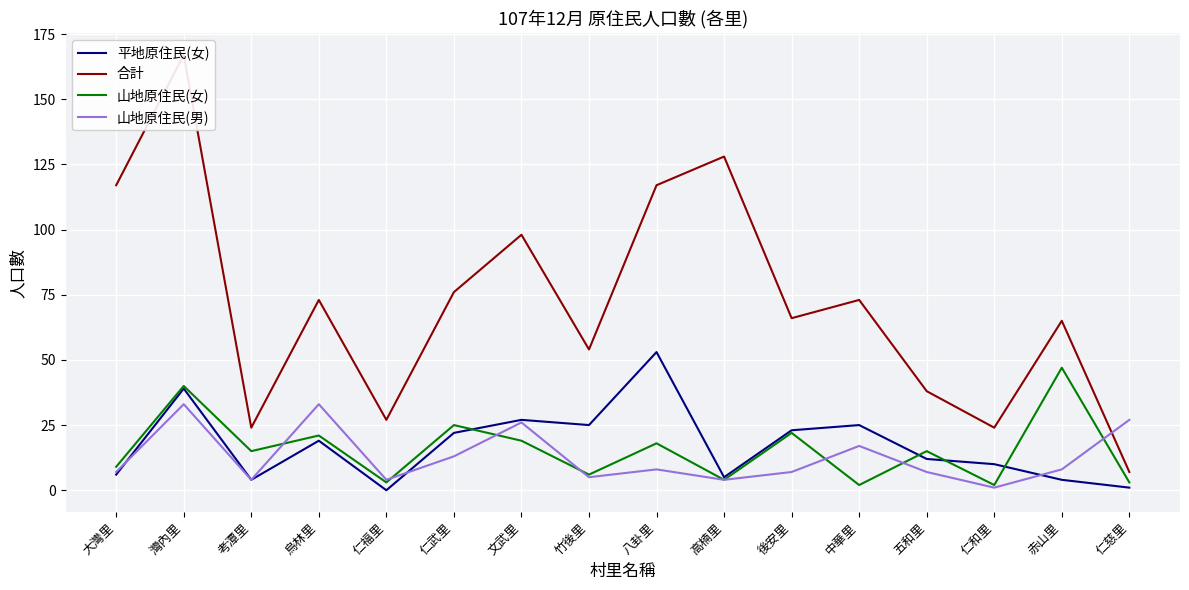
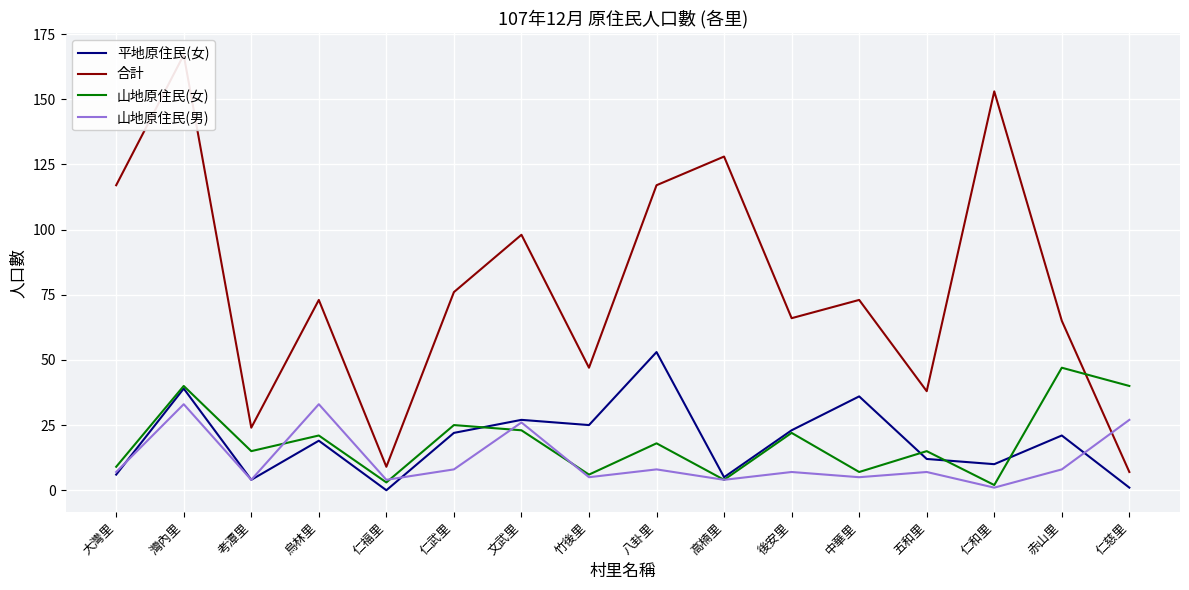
合計, 仁福里: 27 -> 9
山地原住民(男), 仁武里: 13 -> 8
山地原住民(女), 文武里: 19 -> 23
合計, 竹後里: 54 -> 47
平地原住民(女), 中華里: 25 -> 36
山地原住民(女), 中華里: 2 -> 7
山地原住民(男), 中華里: 17 -> 5
合計, 仁和里: 24 -> 153
平地原住民(女), 赤山里: 4 -> 21
山地原住民(女), 仁慈里: 3 -> 40
